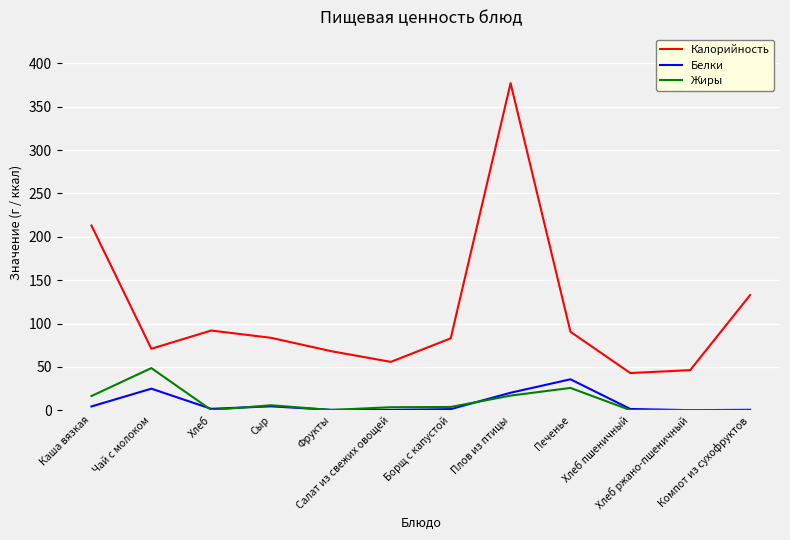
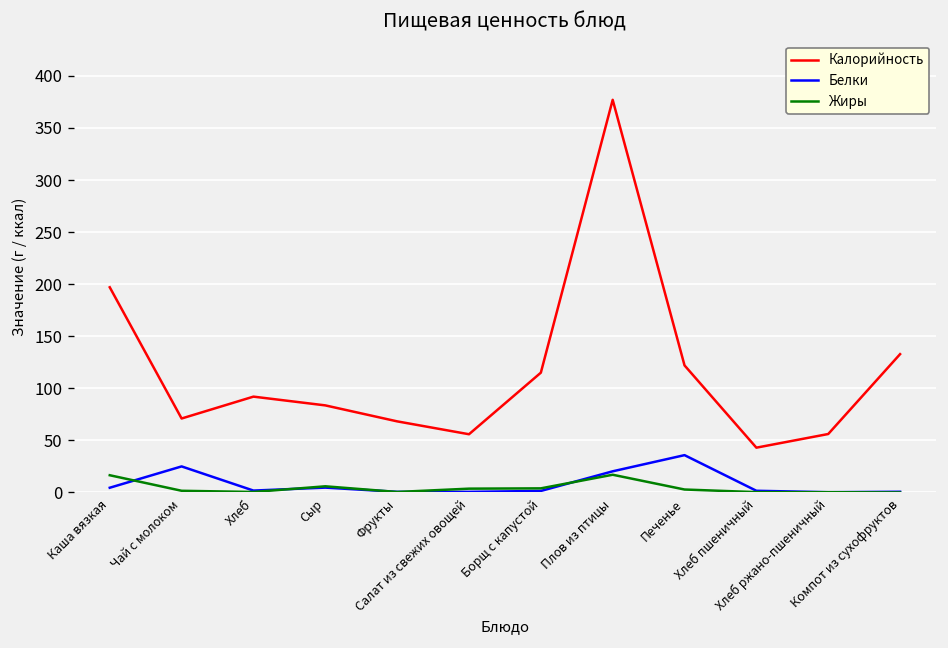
Калорийность, Каша вязкая: 210 -> 200
Жиры, Чай с молоком: 50 -> 0
Калорийность, Борщ с капустой: 80 -> 120
Калорийность, Печенье: 90 -> 120
Жиры, Печенье: 30 -> 0
Калорийность, Хлеб ржано-пшеничный: 50 -> 60
